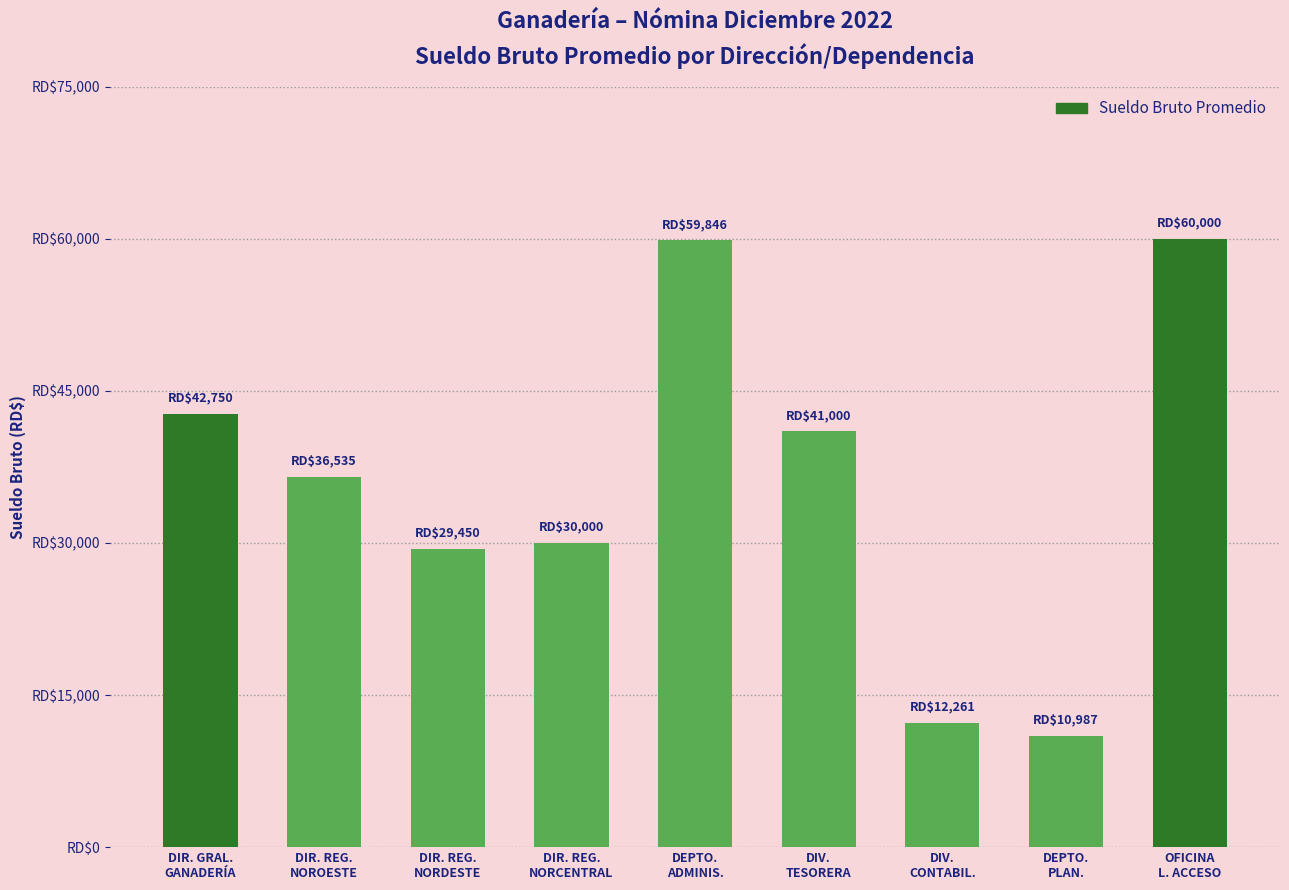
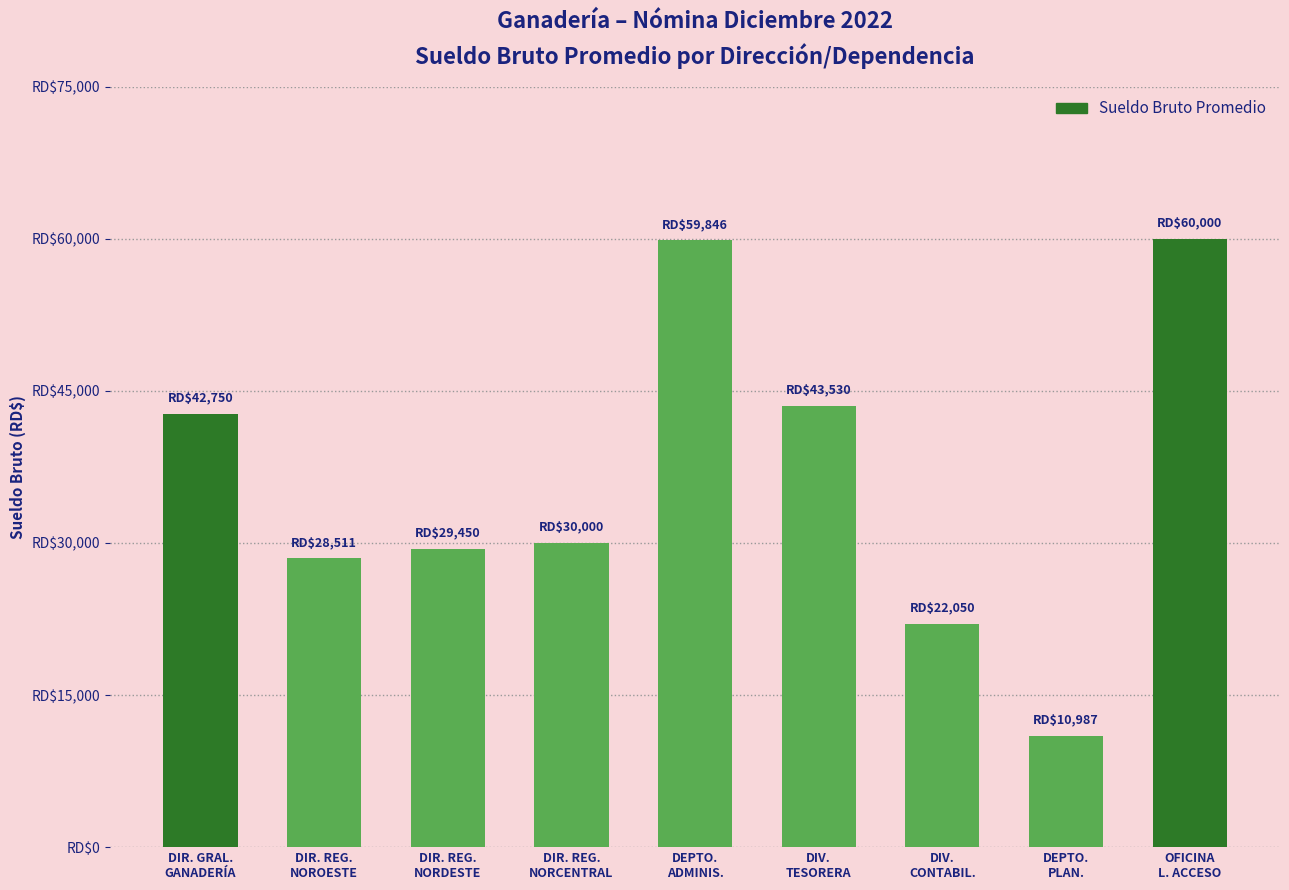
DIR. REG. NOROESTE: $36,535 -> $28,511
DIV. TESORERA: $41,000 -> $43,530
DIV. CONTABIL.: $12,261 -> $22,050
